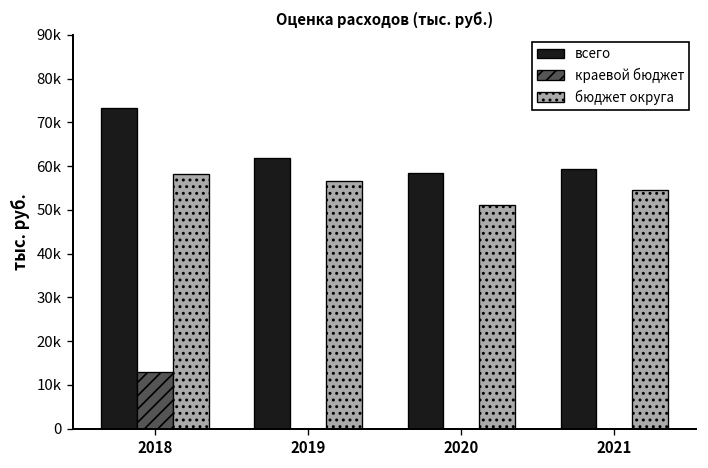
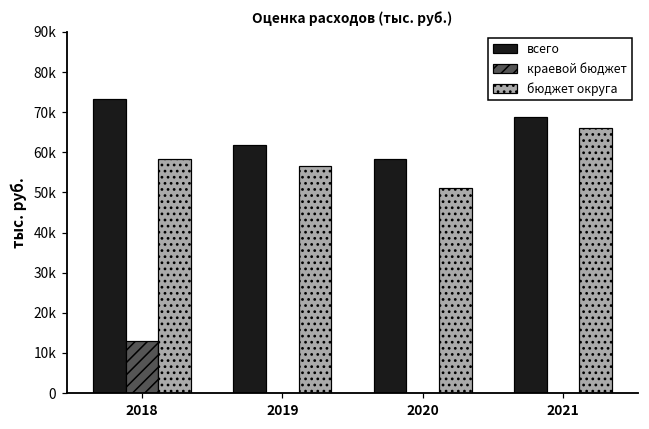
всего, 2021: 59000 -> 69000
бюджет округа, 2021: 55000 -> 66000
